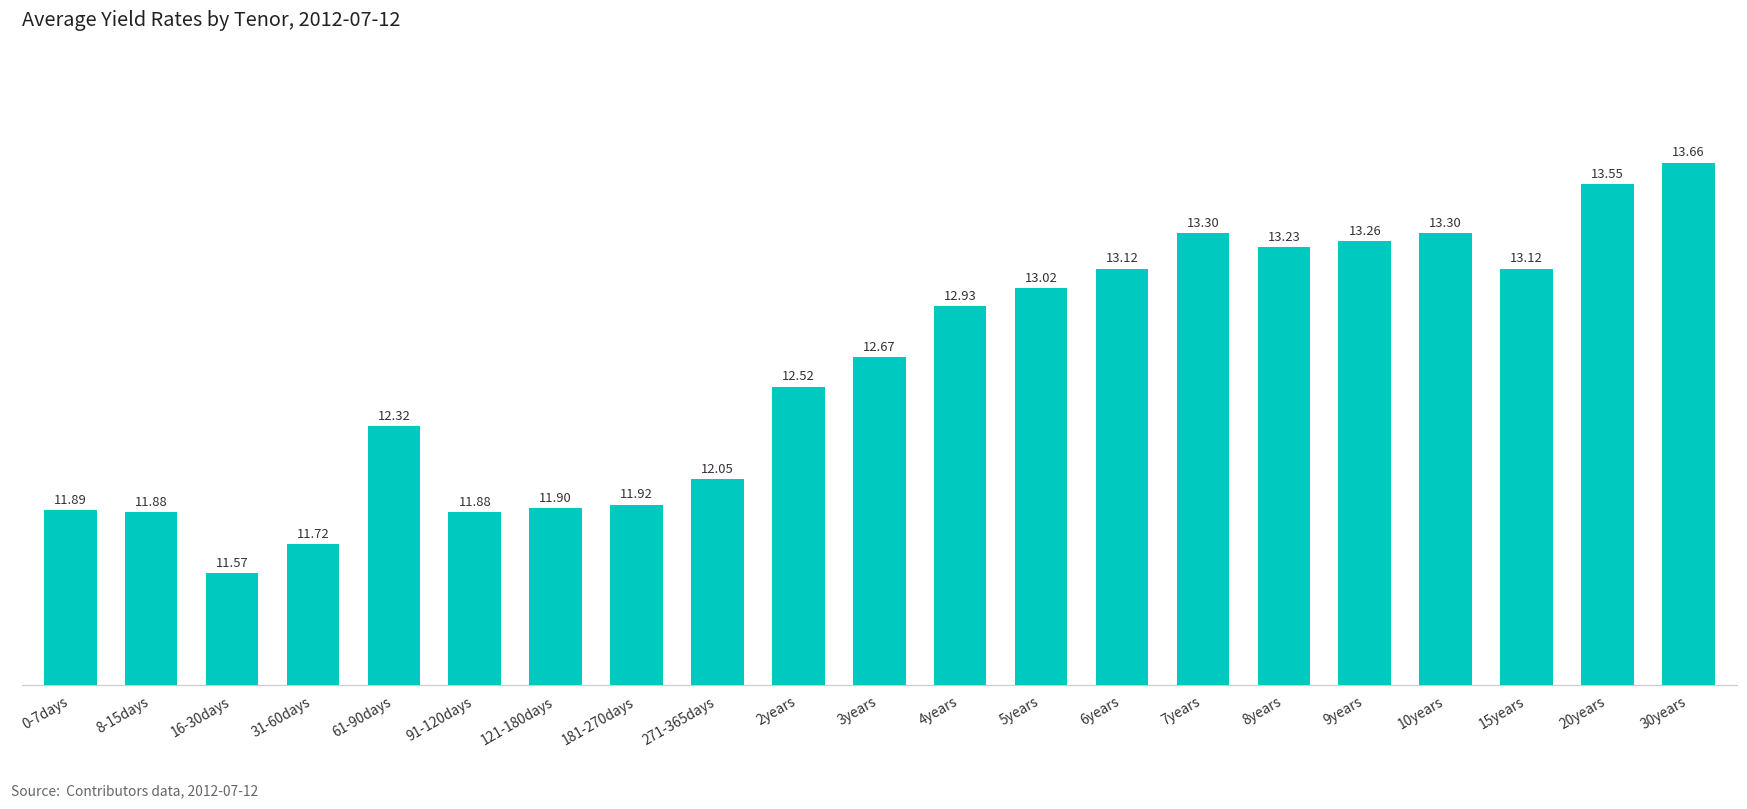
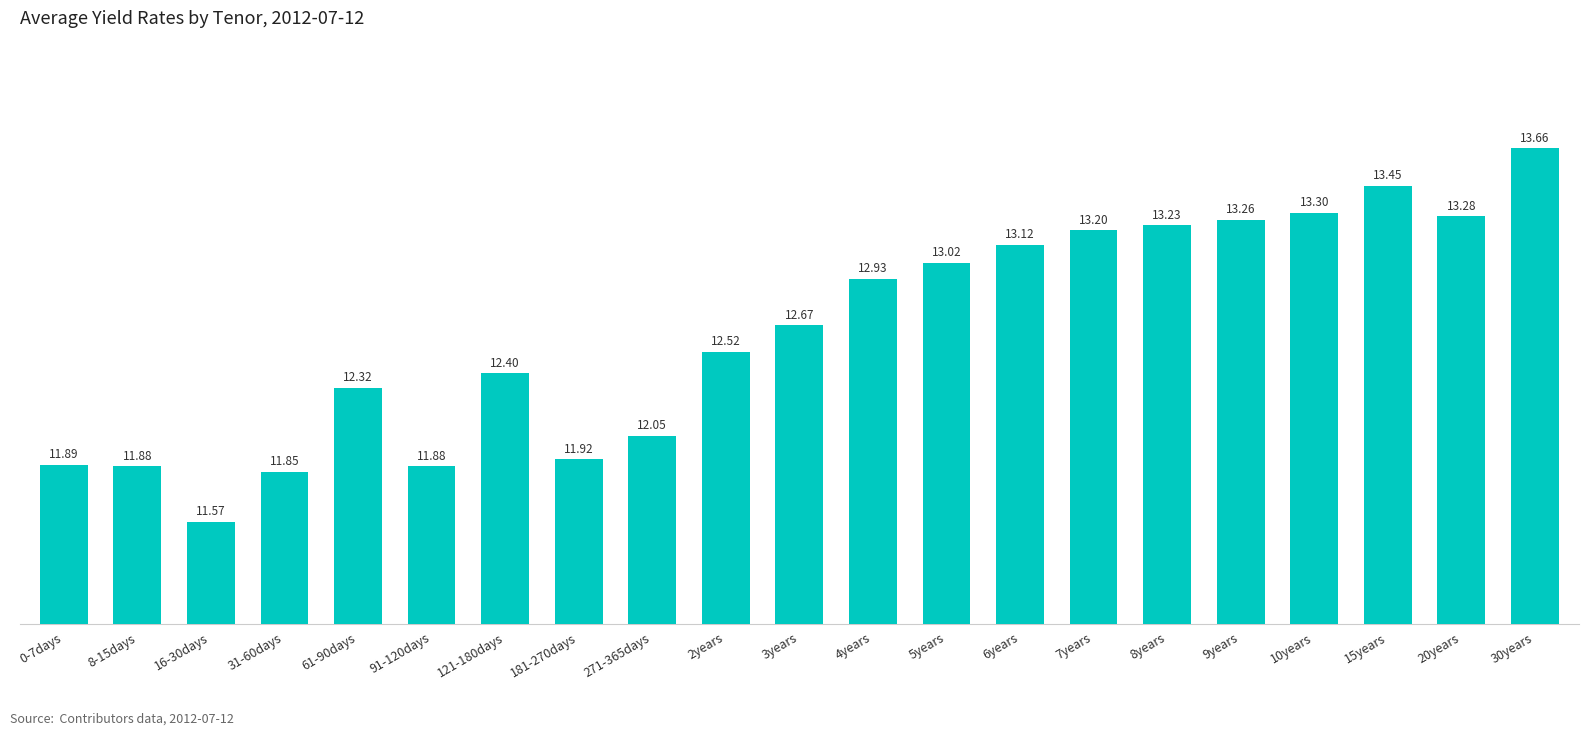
31-60days: 11.72 -> 11.85
121-180days: 11.90 -> 12.40
7years: 13.30 -> 13.20
15years: 13.12 -> 13.45
20years: 13.55 -> 13.28
